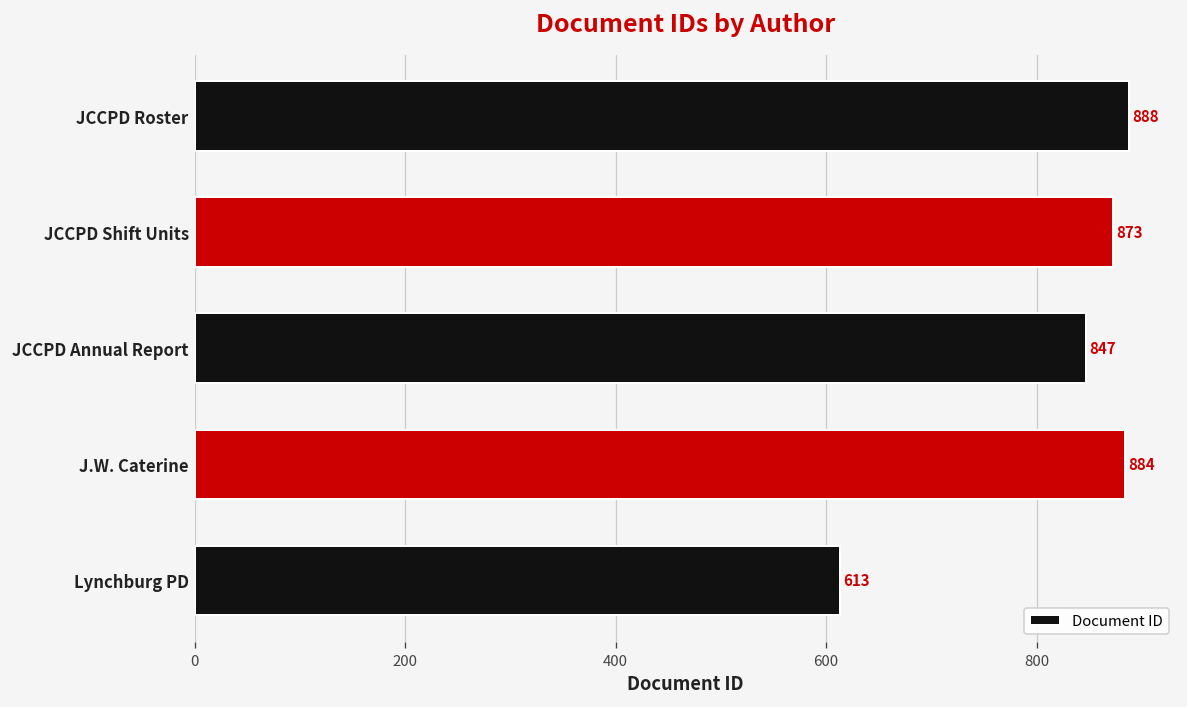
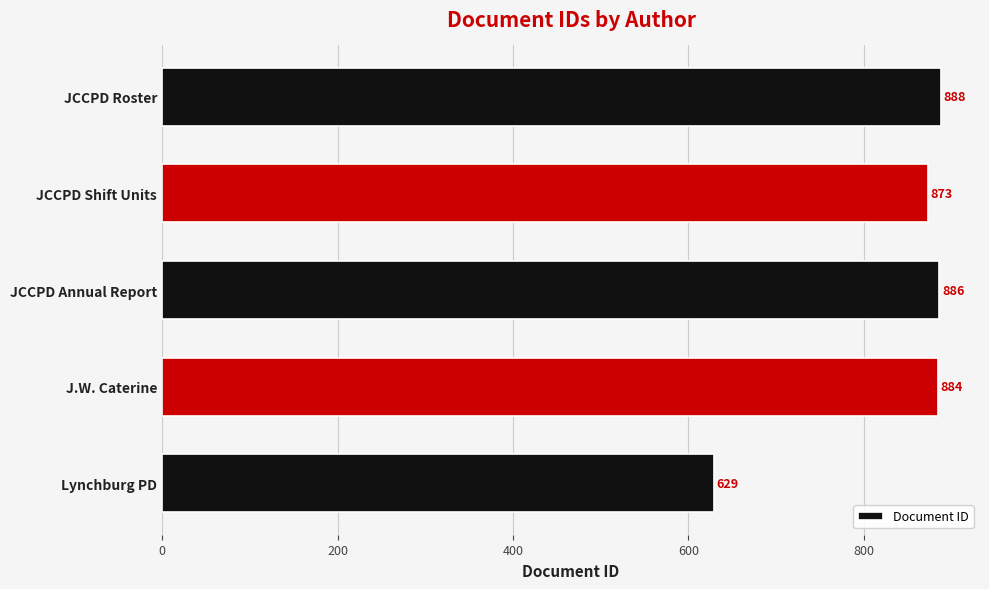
JCCPD Annual Report: 847 -> 886
Lynchburg PD: 613 -> 629
